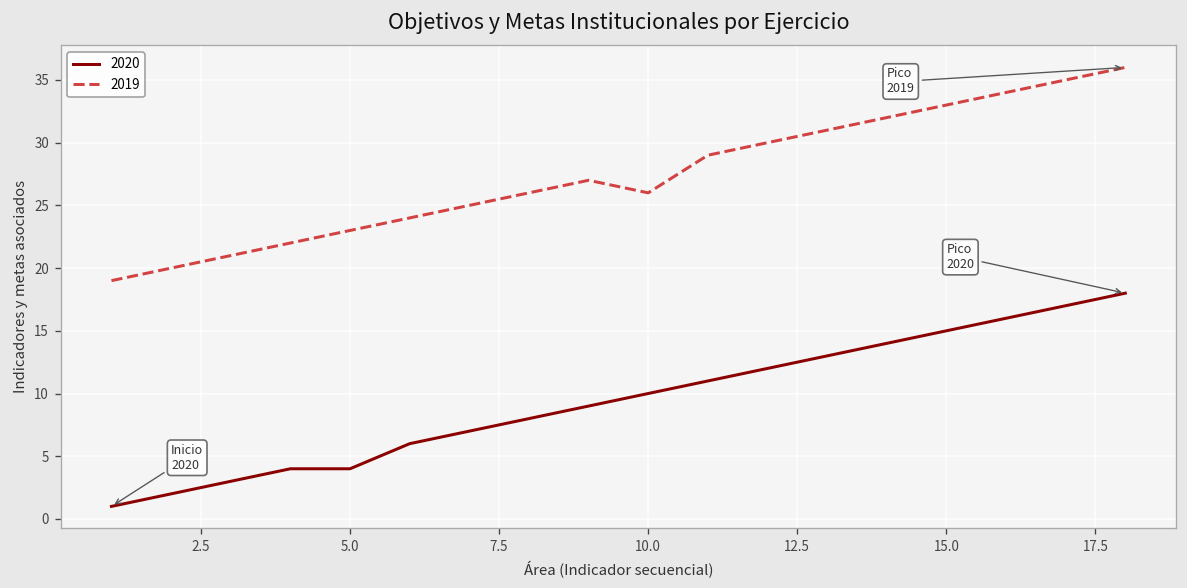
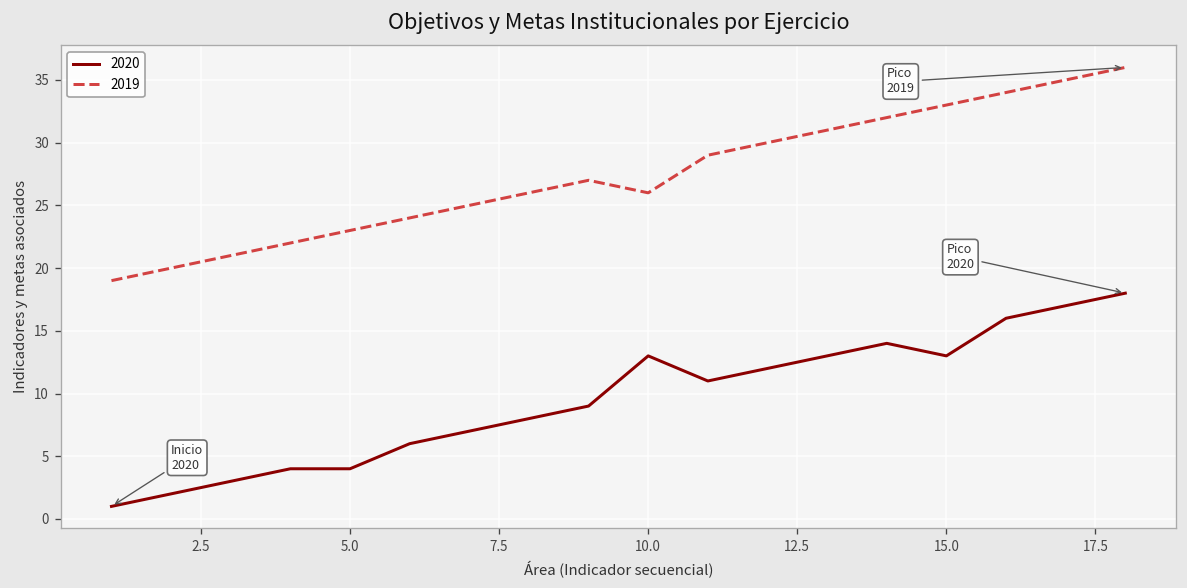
2020, 10.0: 10 -> 13
2020, 15.0: 15 -> 13
